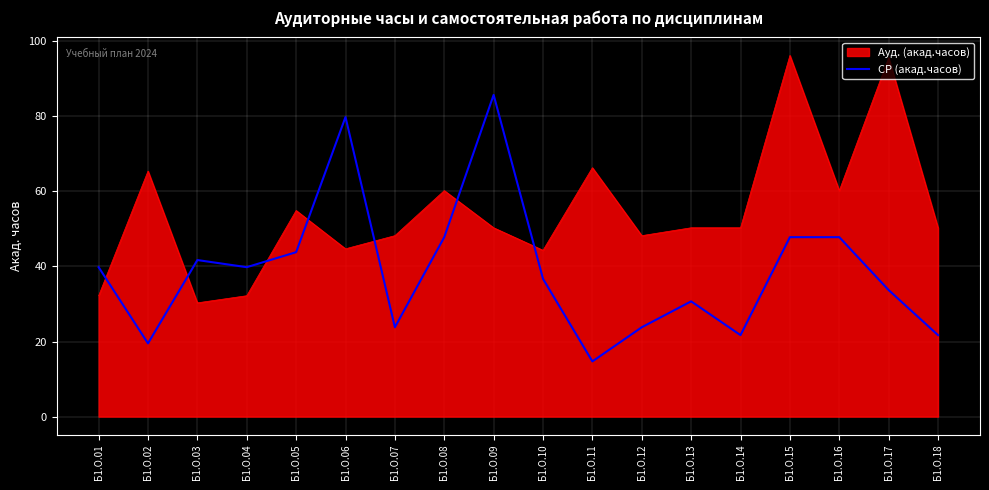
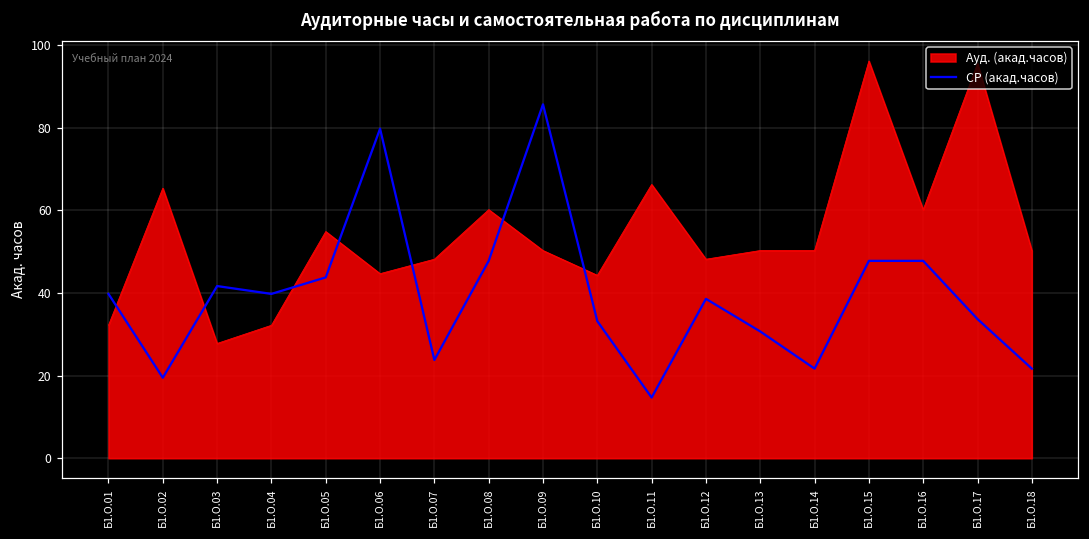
Ауд. (акад.часов), Б1.О.03: 30 -> 28
СР (акад.часов), Б1.О.10: 37 -> 33
СР (акад.часов), Б1.О.12: 24 -> 39
